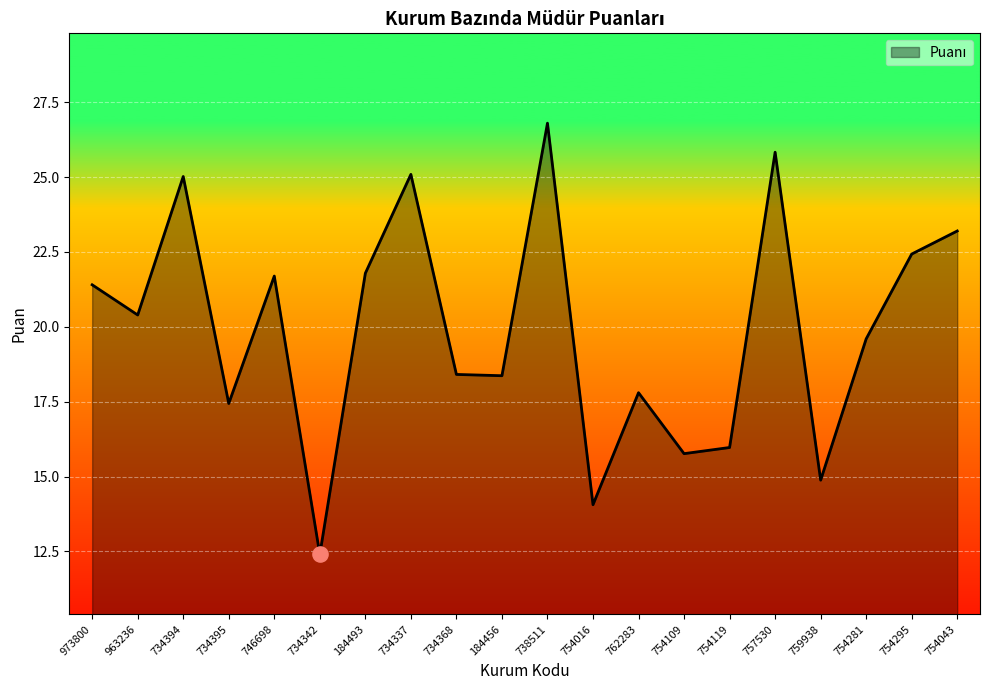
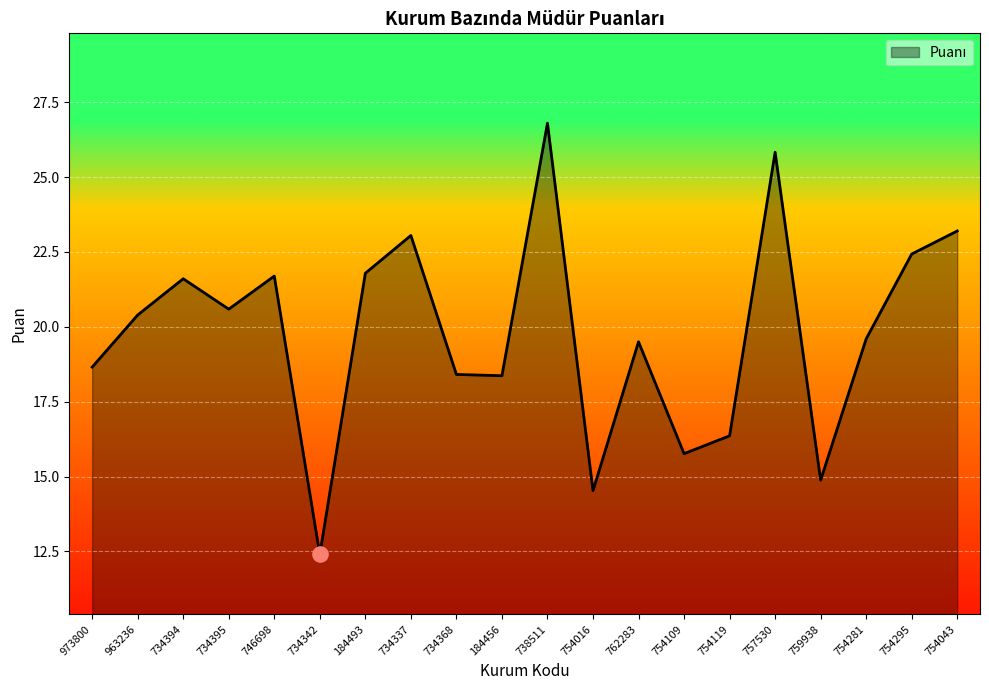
Puanı, 973800: 21.4 -> 18.7
Puanı, 734394: 25.0 -> 21.6
Puanı, 734395: 17.4 -> 20.6
Puanı, 734337: 25.1 -> 23.1
Puanı, 754016: 14.1 -> 14.5
Puanı, 762283: 17.8 -> 19.5
Puanı, 754119: 16.0 -> 16.4
